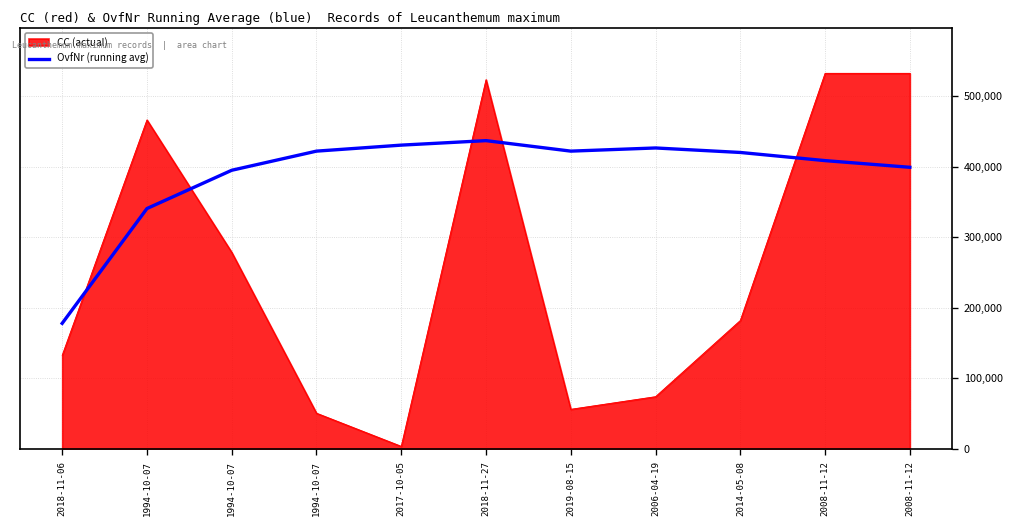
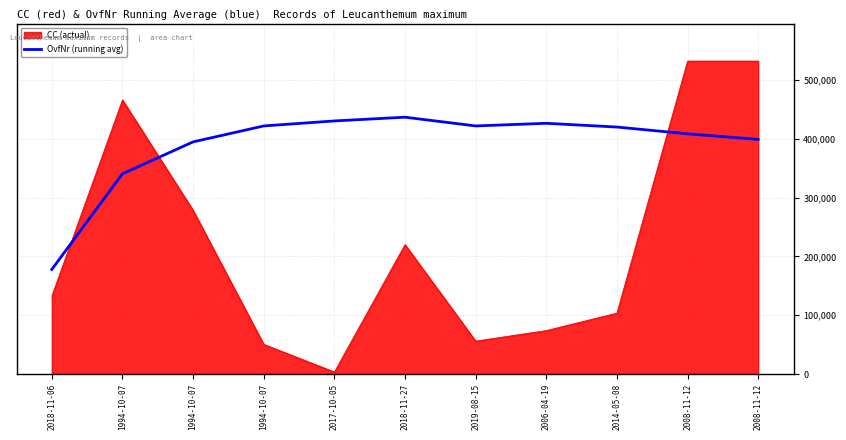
CC (actual), 2018-11-27: 520,000 -> 220,000
CC (actual), 2014-05-08: 180,000 -> 100,000
